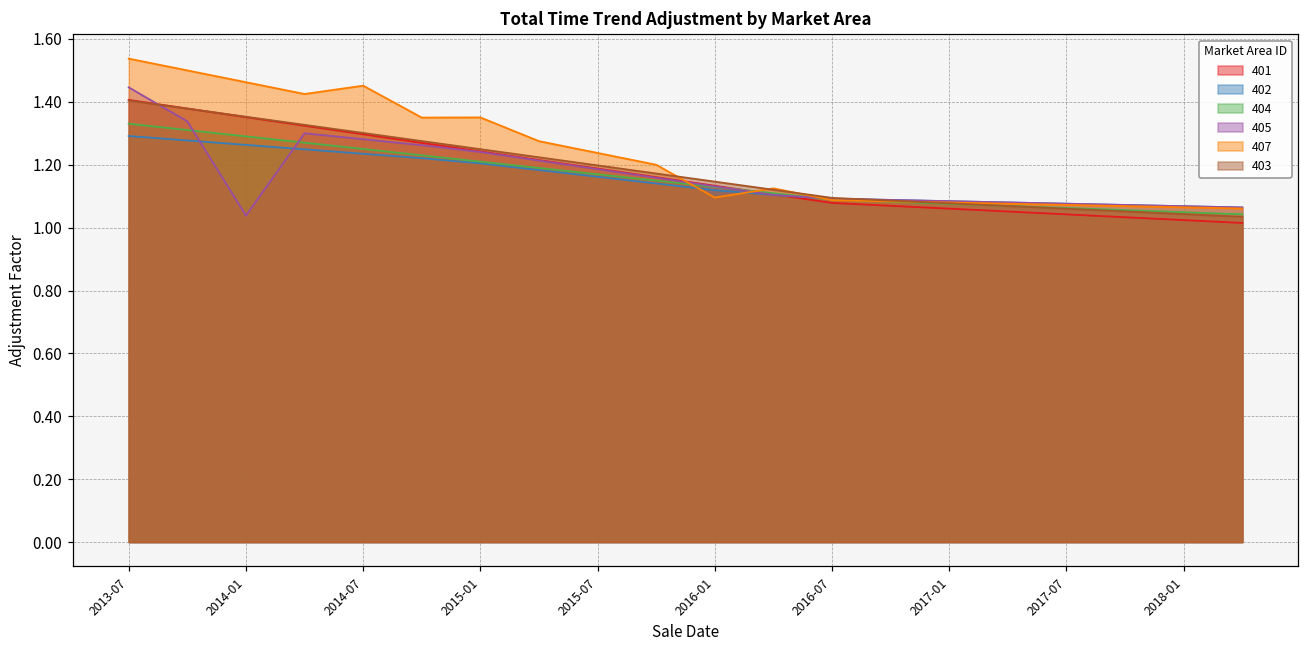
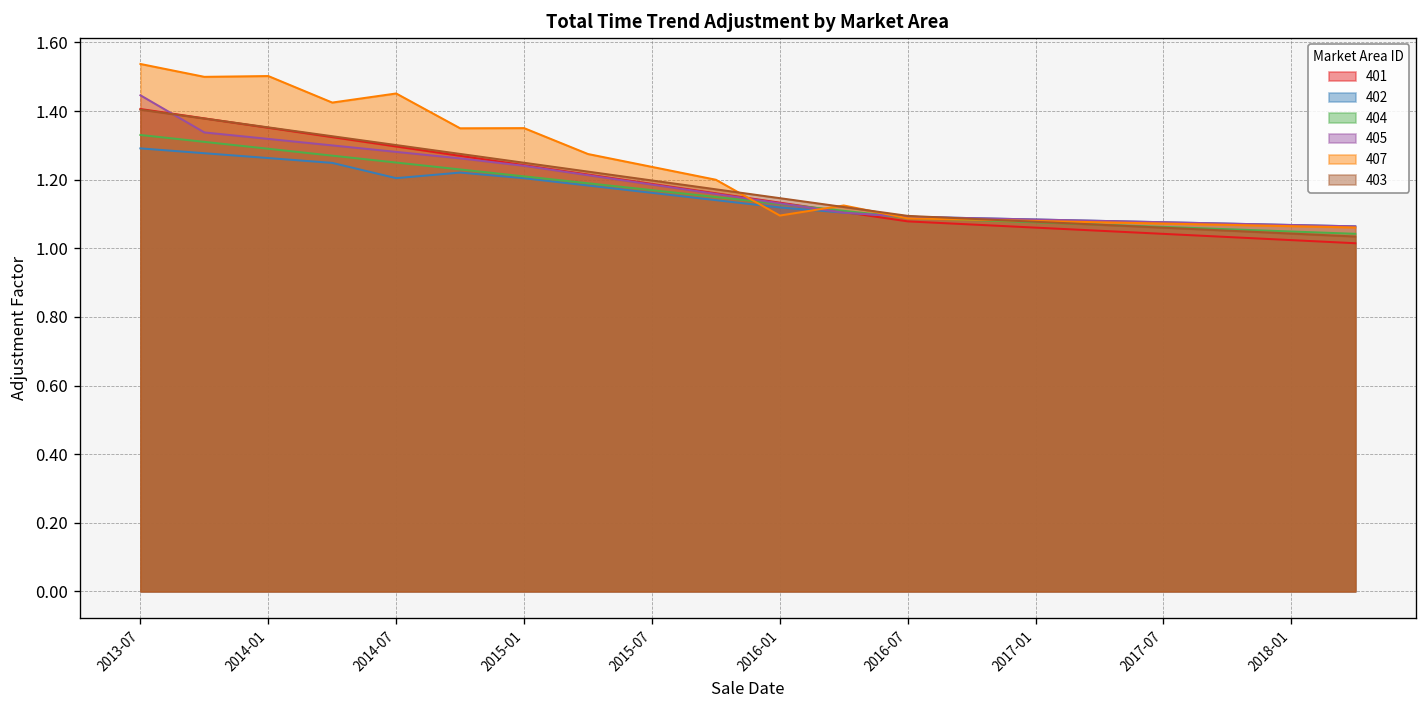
405, 2014-01: 1.04 -> 1.32
407, 2014-01: 1.46 -> 1.50
402, 2014-07: 1.23 -> 1.20
